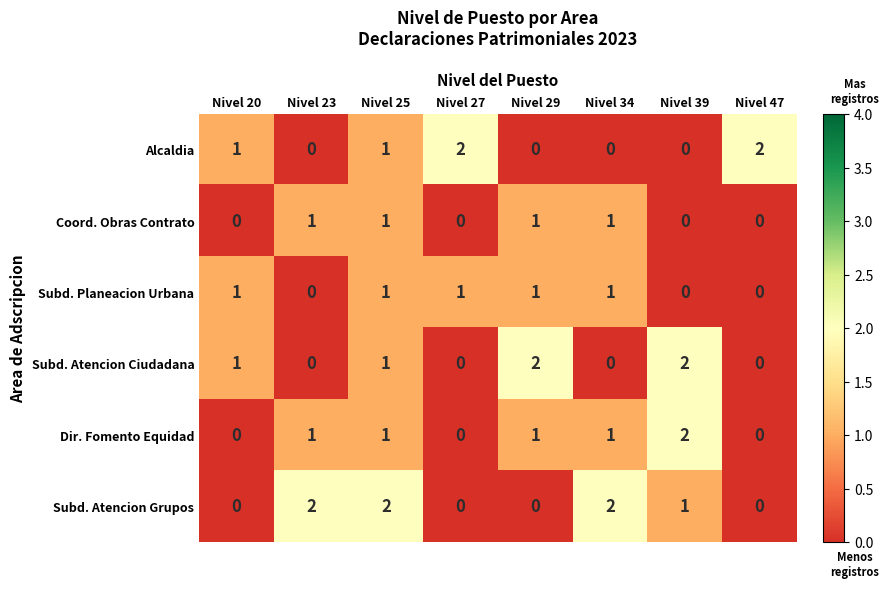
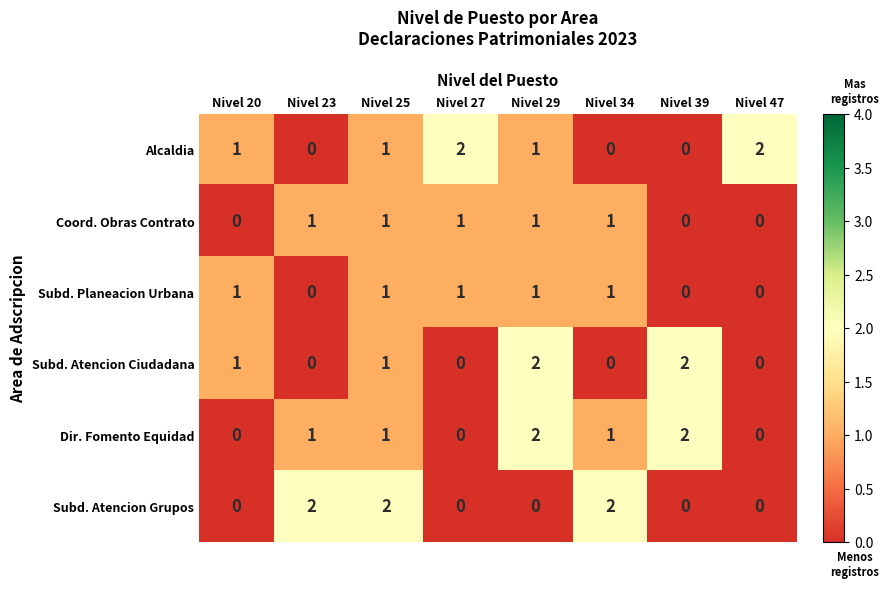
Alcaldia, Nivel 29: 0 -> 1
Coord. Obras Contrato, Nivel 27: 0 -> 1
Dir. Fomento Equidad, Nivel 29: 1 -> 2
Subd. Atencion Grupos, Nivel 39: 1 -> 0
